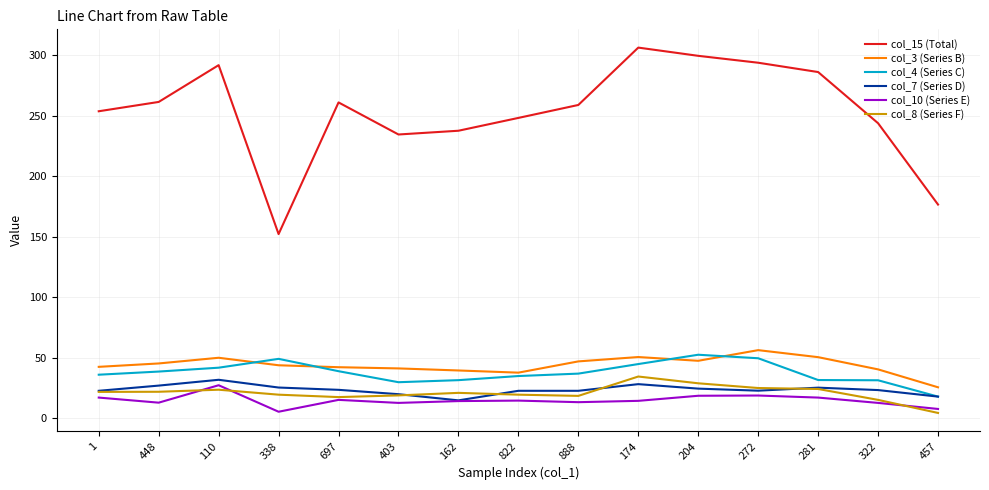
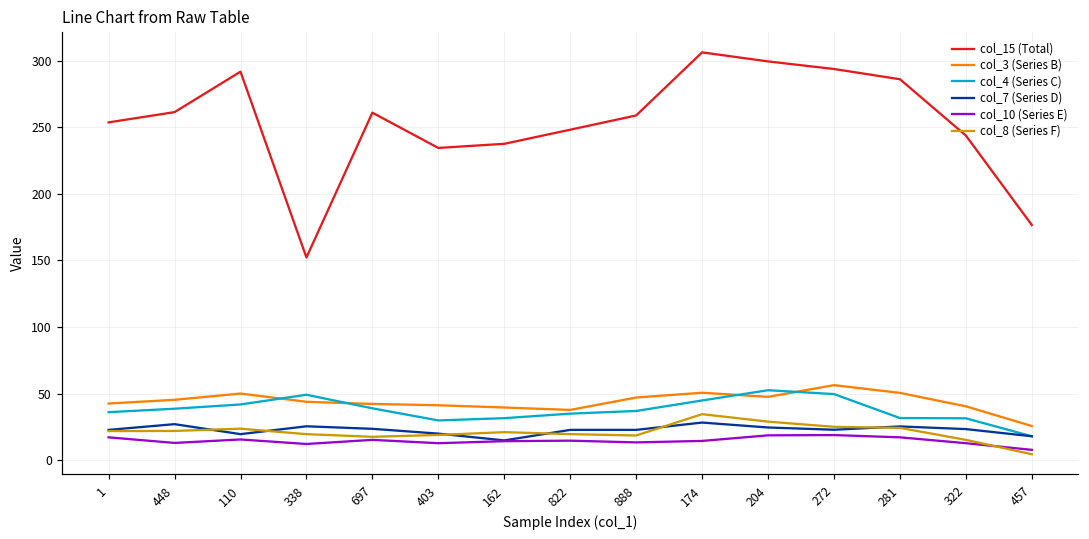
col_7 (Series D), 110: 32 -> 20
col_10 (Series E), 110: 27 -> 16
col_10 (Series E), 338: 5 -> 12
